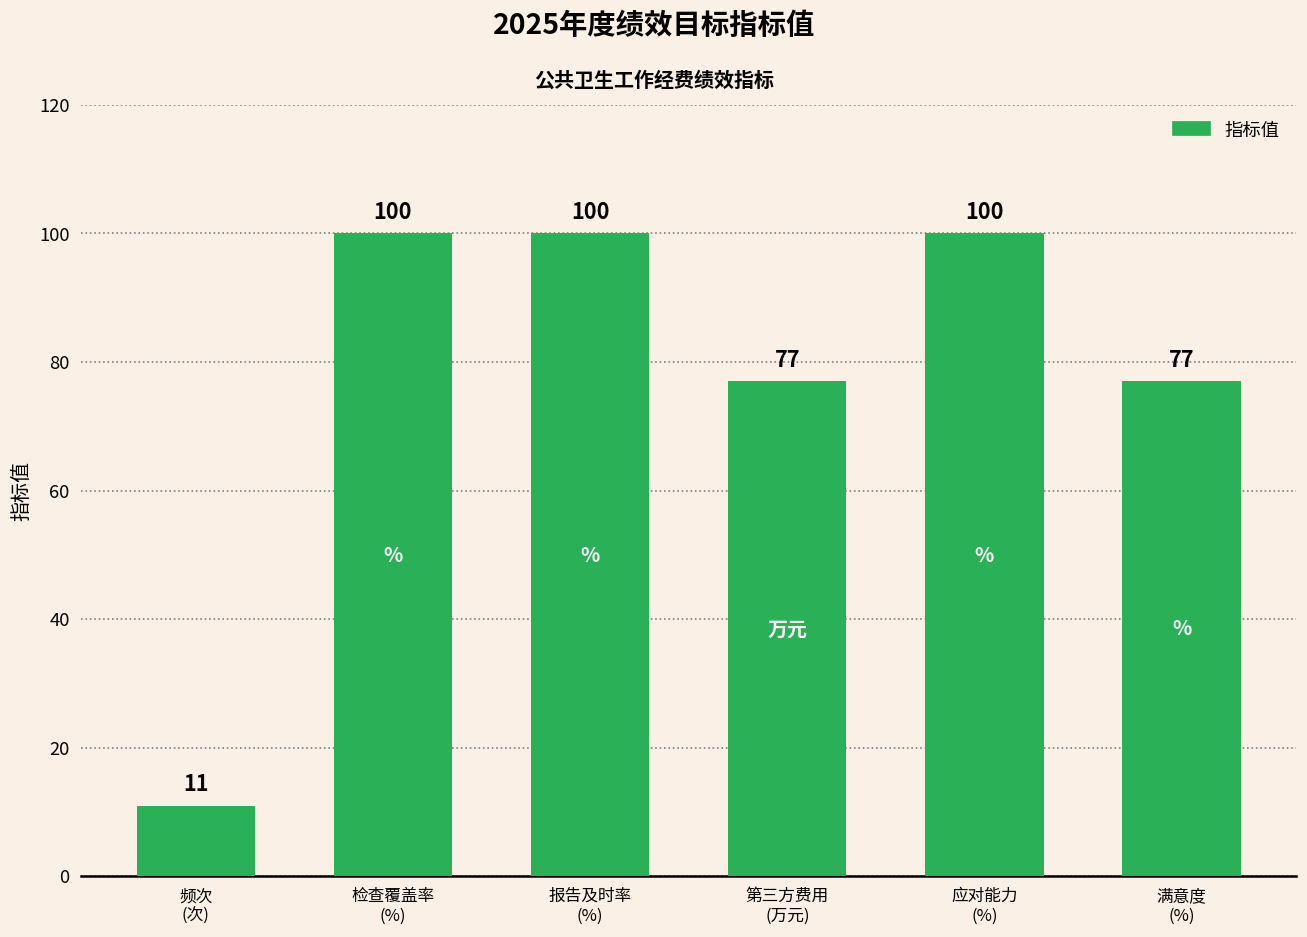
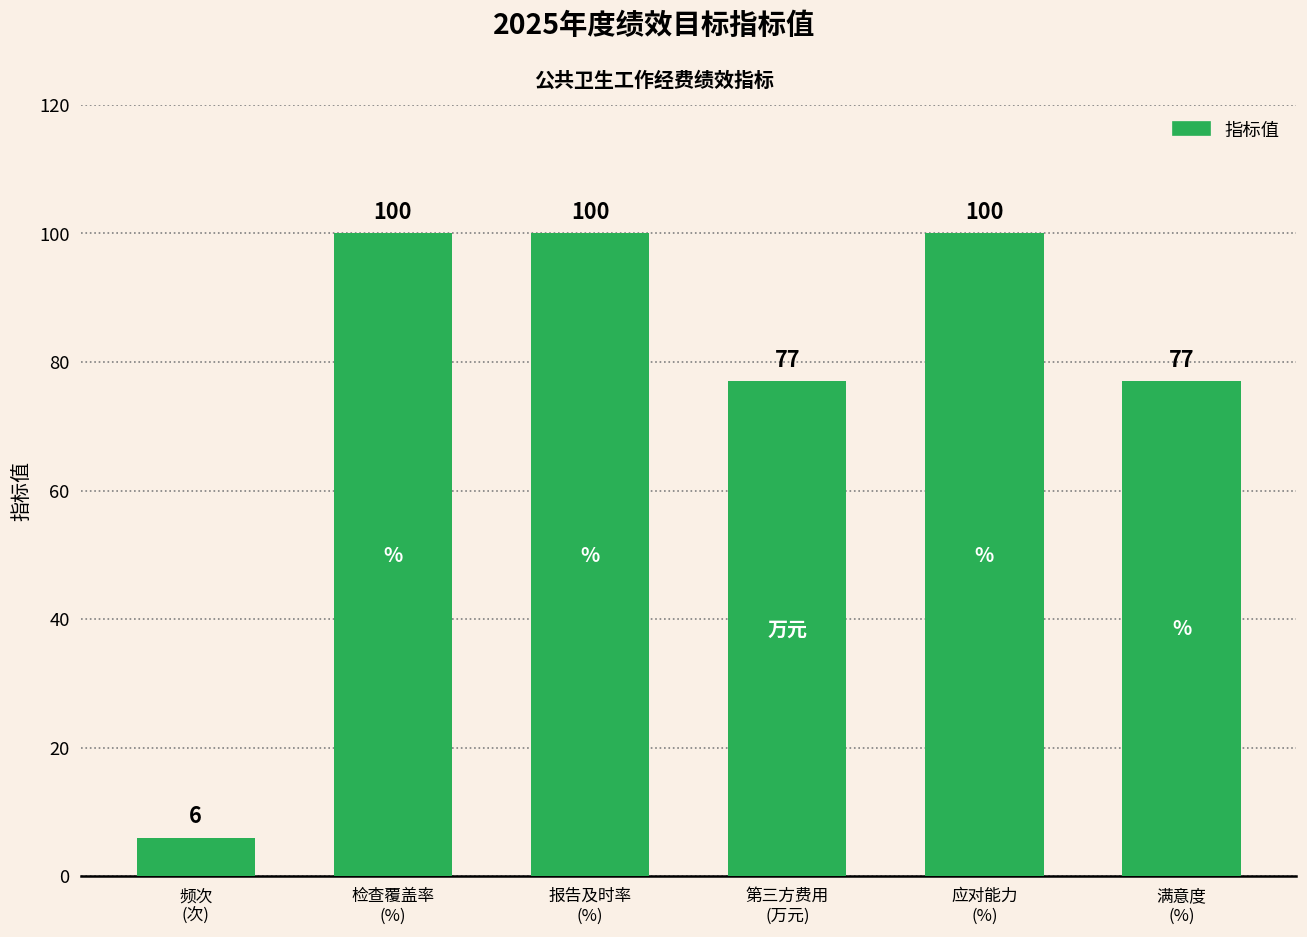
频次 (次): 11 -> 6
